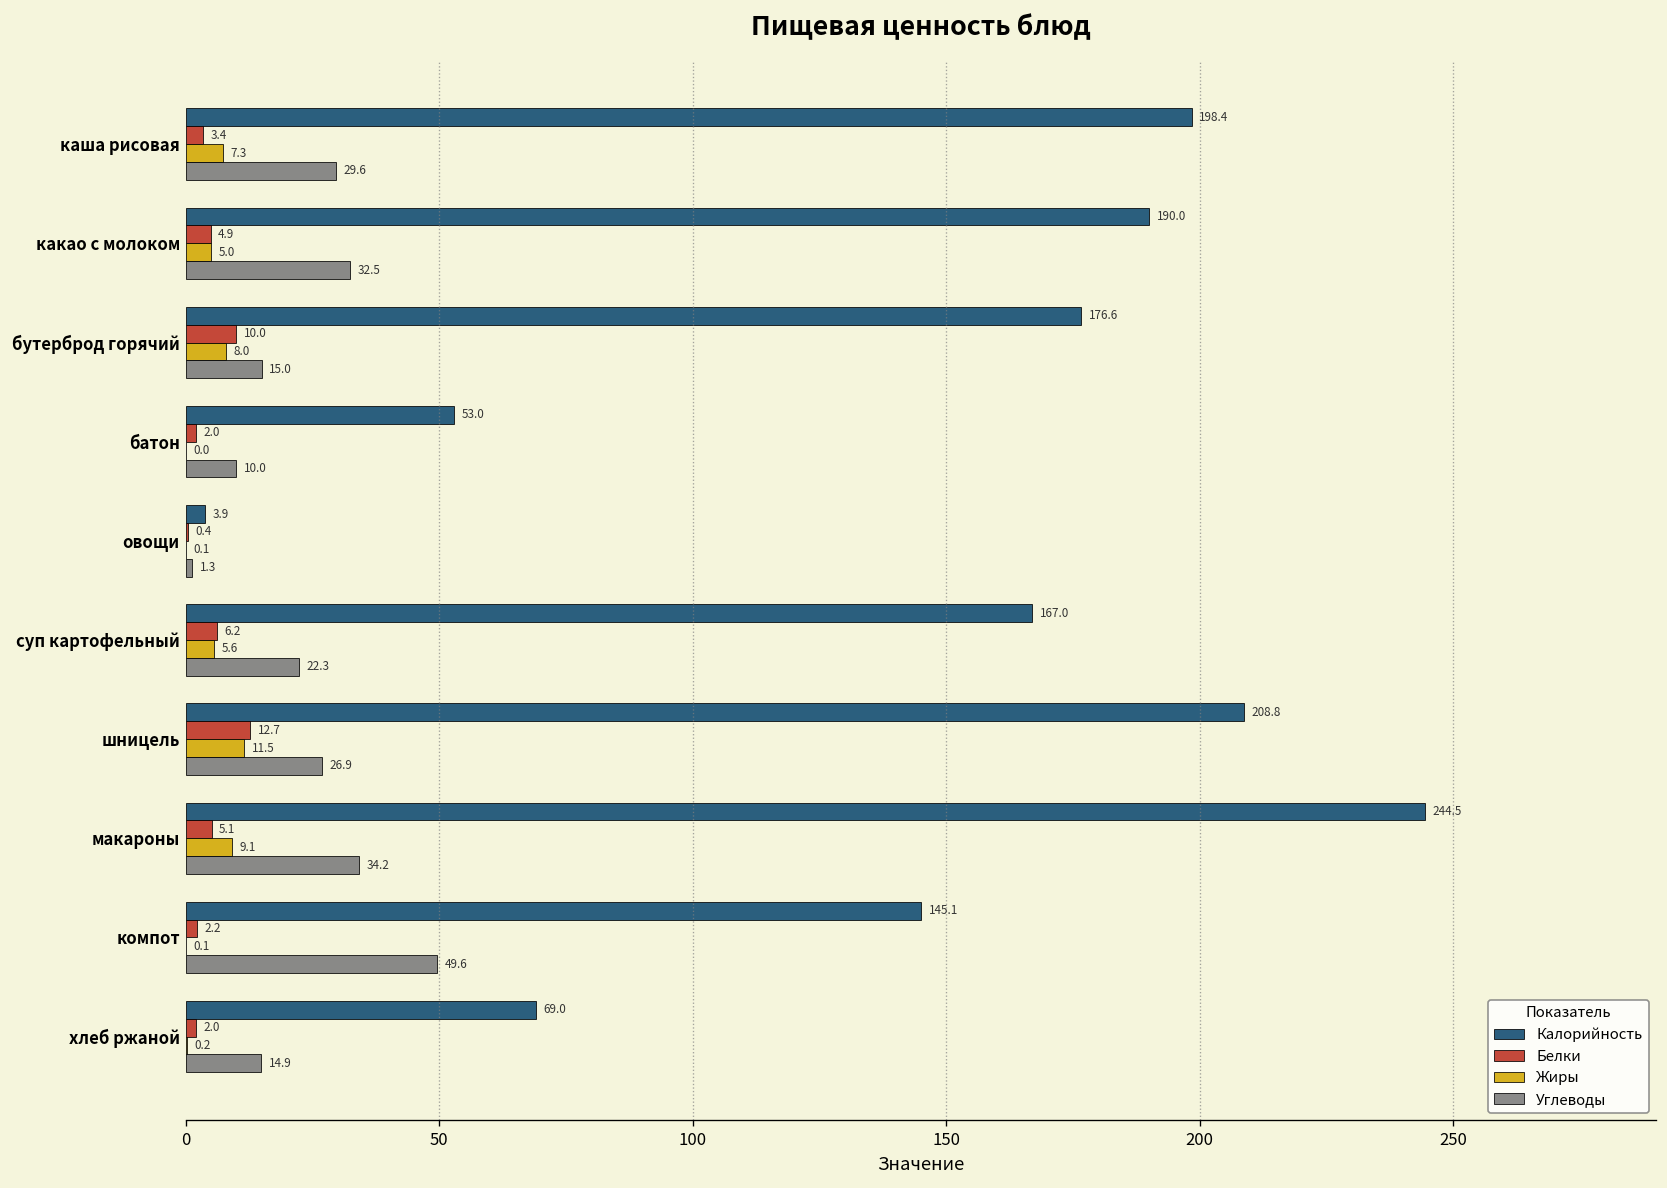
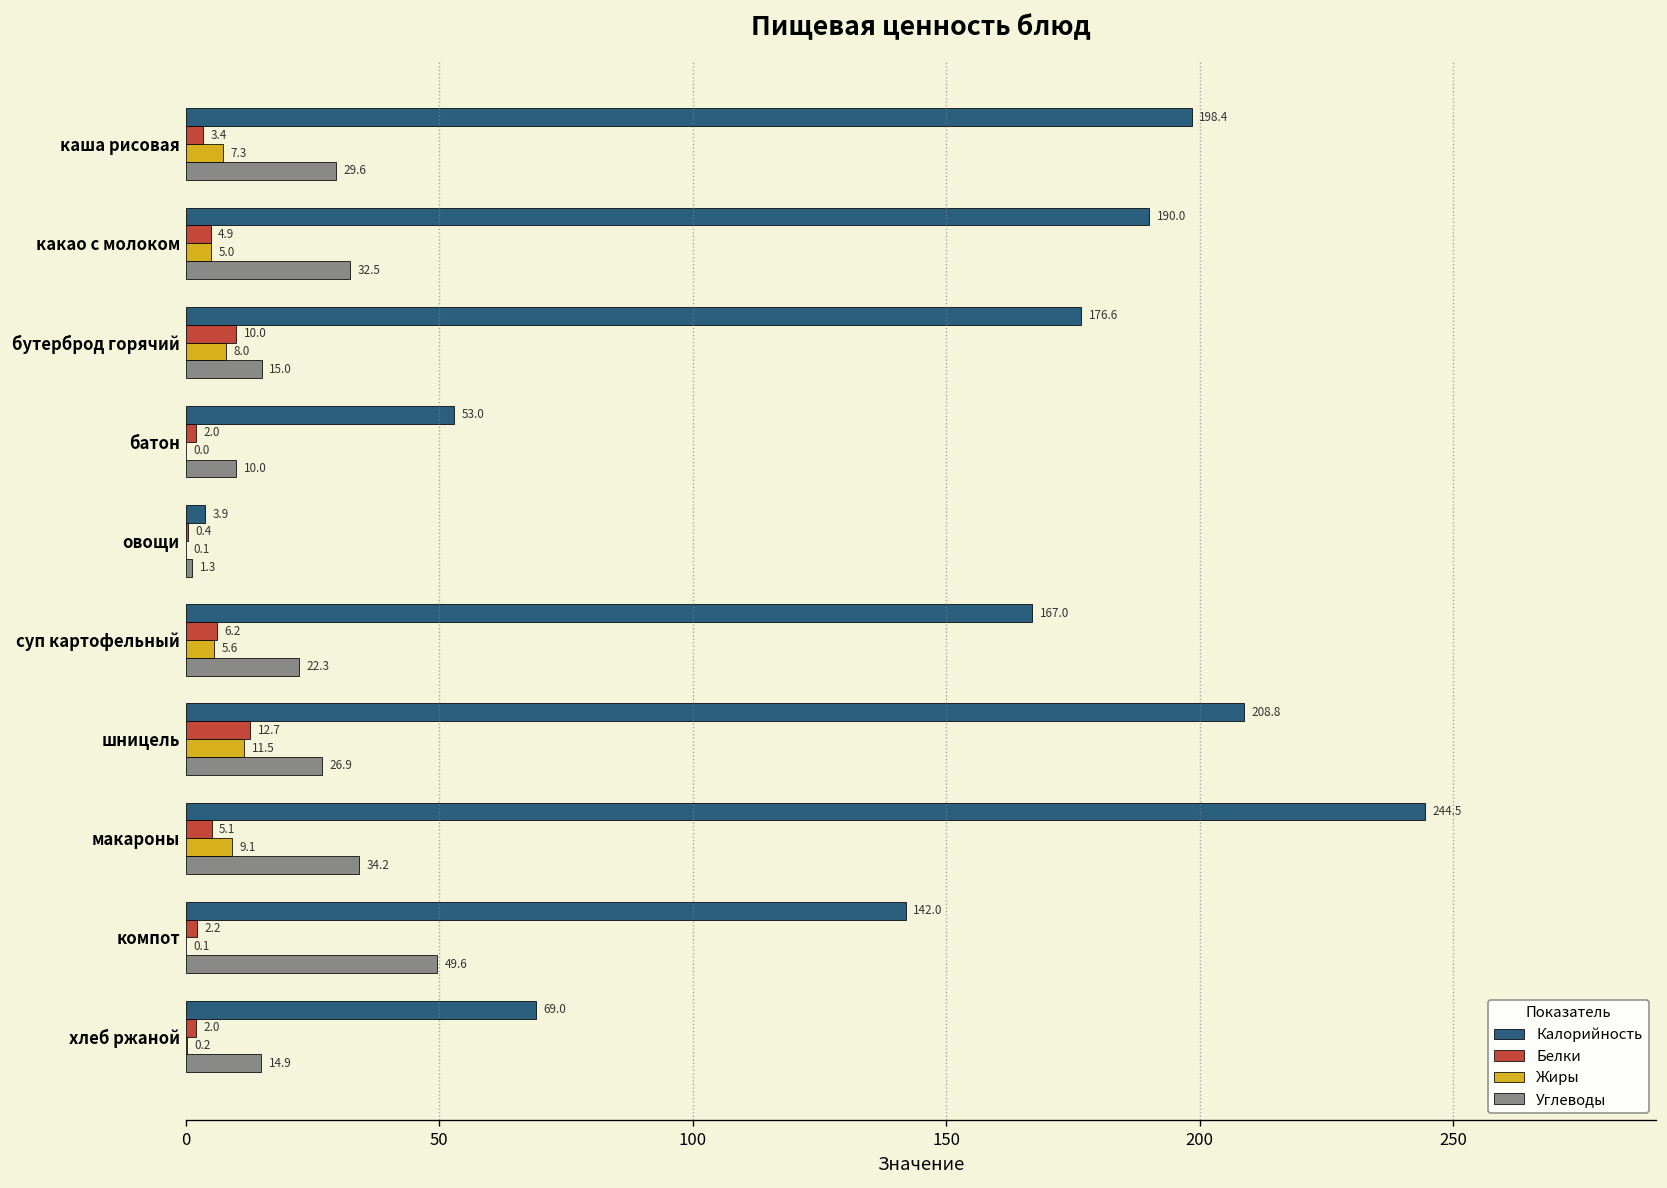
Калорийность, компот: 145.1 -> 142.0
